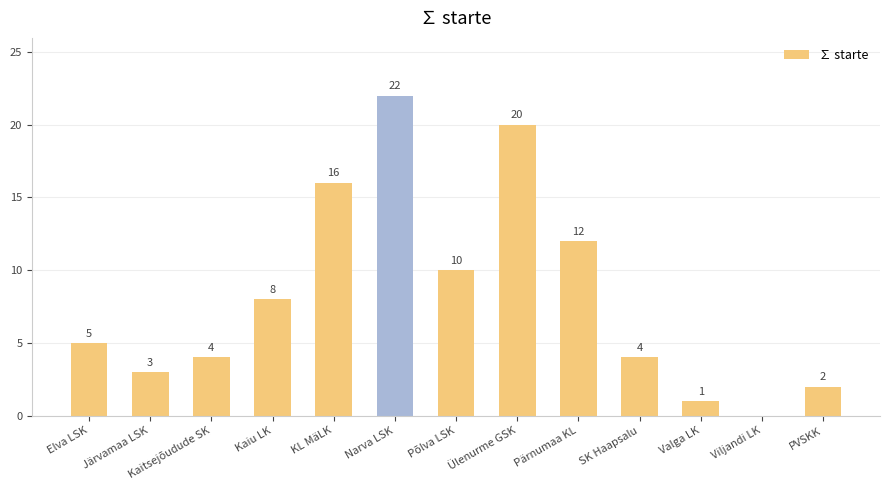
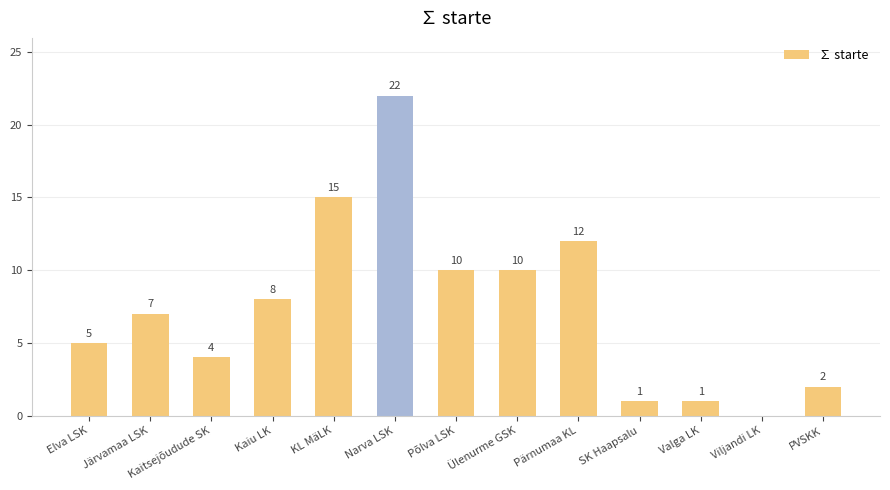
Järvamaa LSK: 3 -> 7
KL MäLK: 16 -> 15
Ülenurme GSK: 20 -> 10
SK Haapsalu: 4 -> 1
